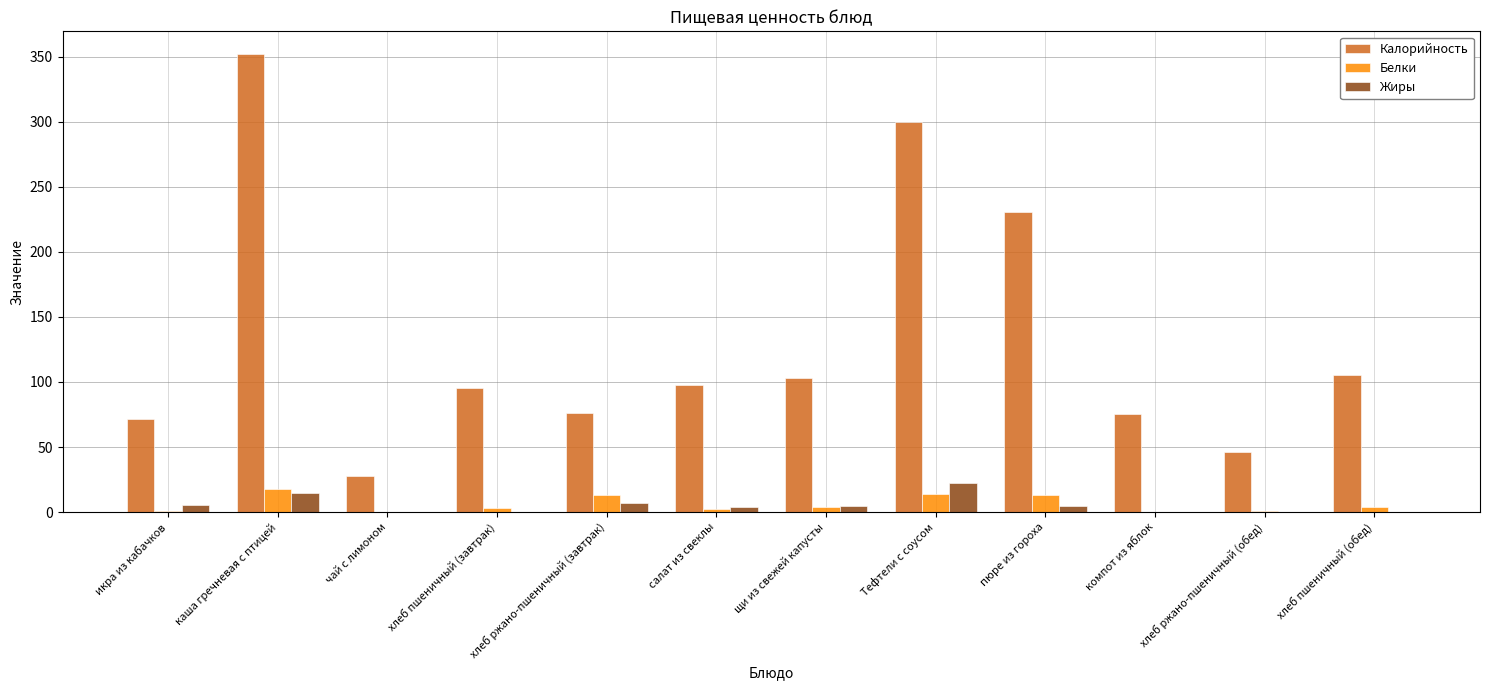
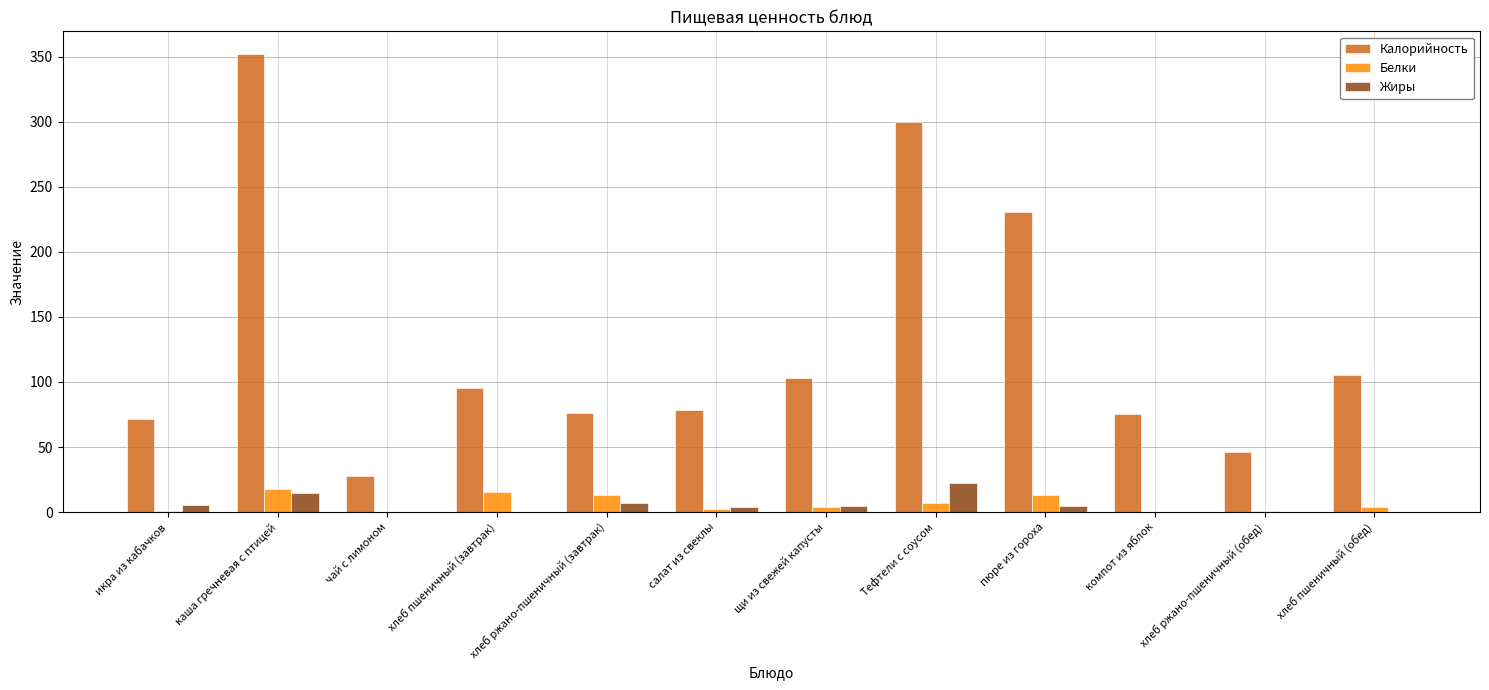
Белки, хлеб пшеничный (завтрак): 3 -> 16
Калорийность, салат из свеклы: 98 -> 78
Белки, Тефтели с соусом: 14 -> 7
